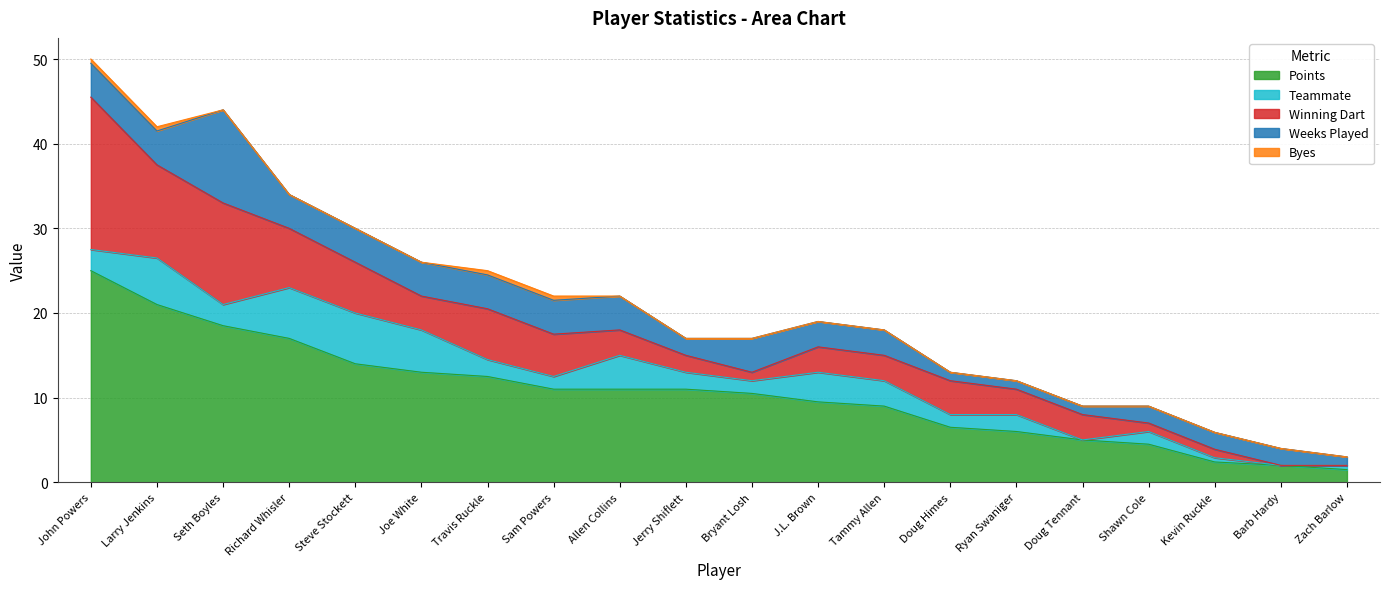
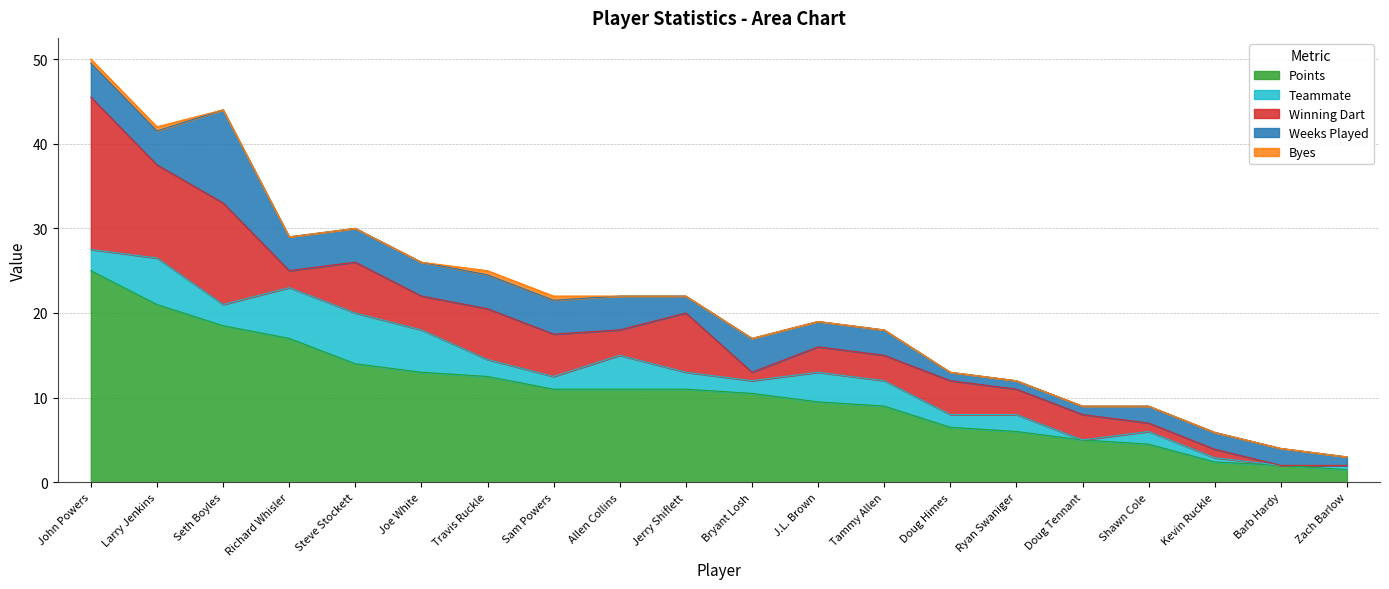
Winning Dart, Richard Whisler: 7 -> 2
Winning Dart, Jerry Shiflett: 2 -> 7
